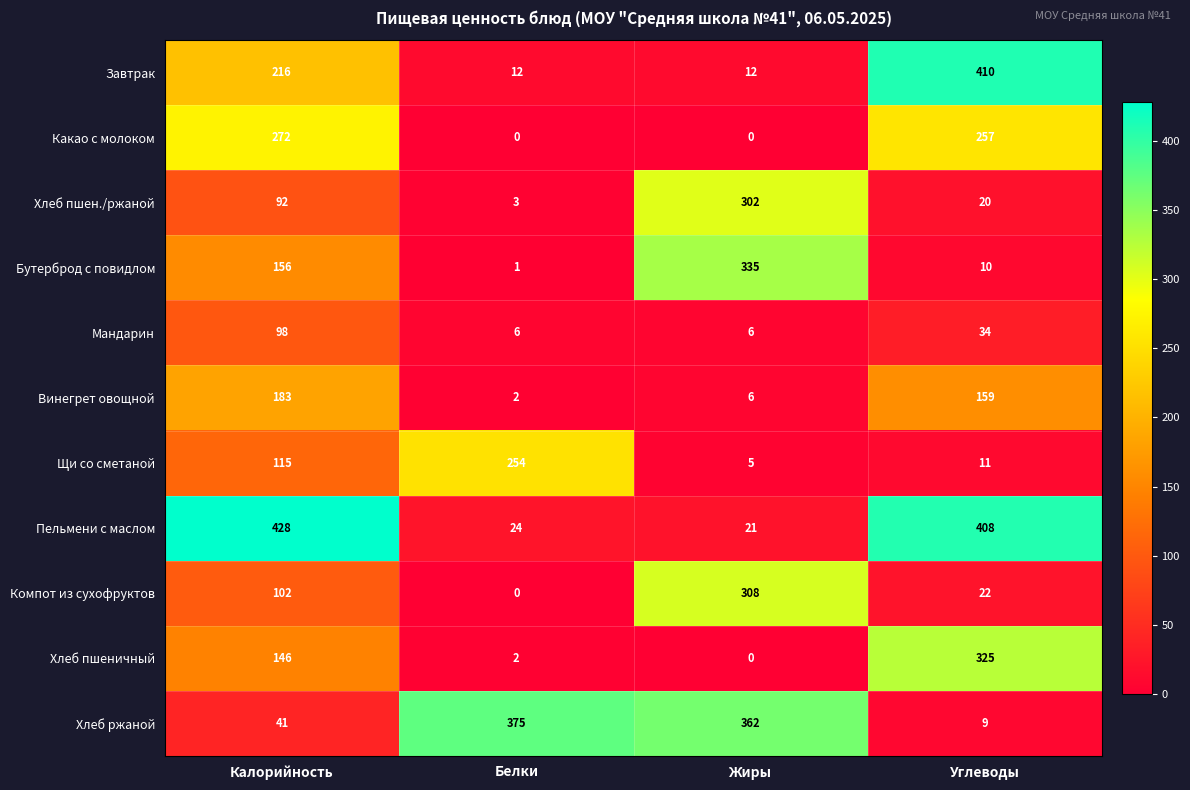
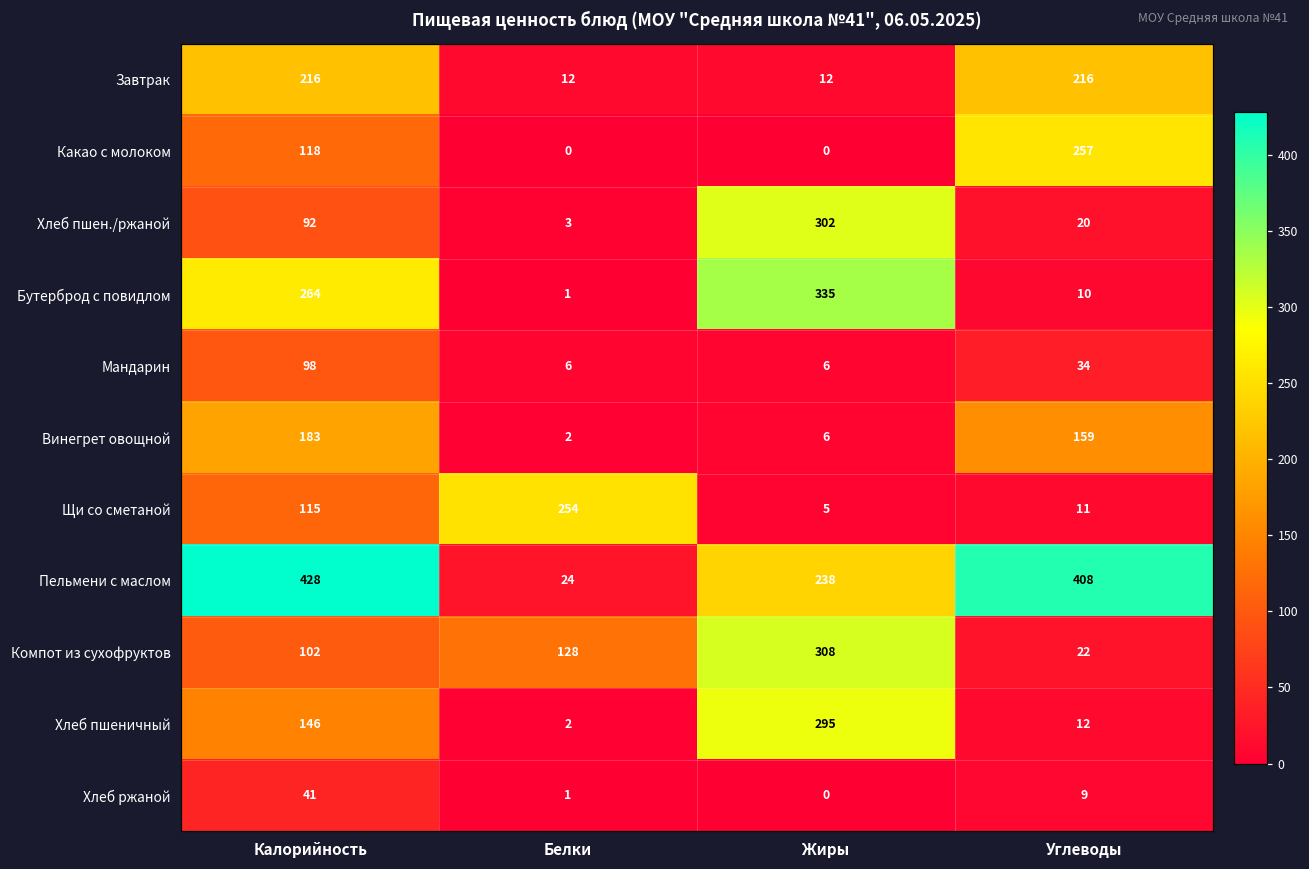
Завтрак, Углеводы: 410 -> 216
Какао с молоком, Калорийность: 272 -> 118
Бутерброд с повидлом, Калорийность: 156 -> 264
Пельмени с маслом, Жиры: 21 -> 238
Компот из сухофруктов, Белки: 0 -> 128
Хлеб пшеничный, Жиры: 0 -> 295
Хлеб пшеничный, Углеводы: 325 -> 12
Хлеб ржаной, Белки: 375 -> 1
Хлеб ржаной, Жиры: 362 -> 0
